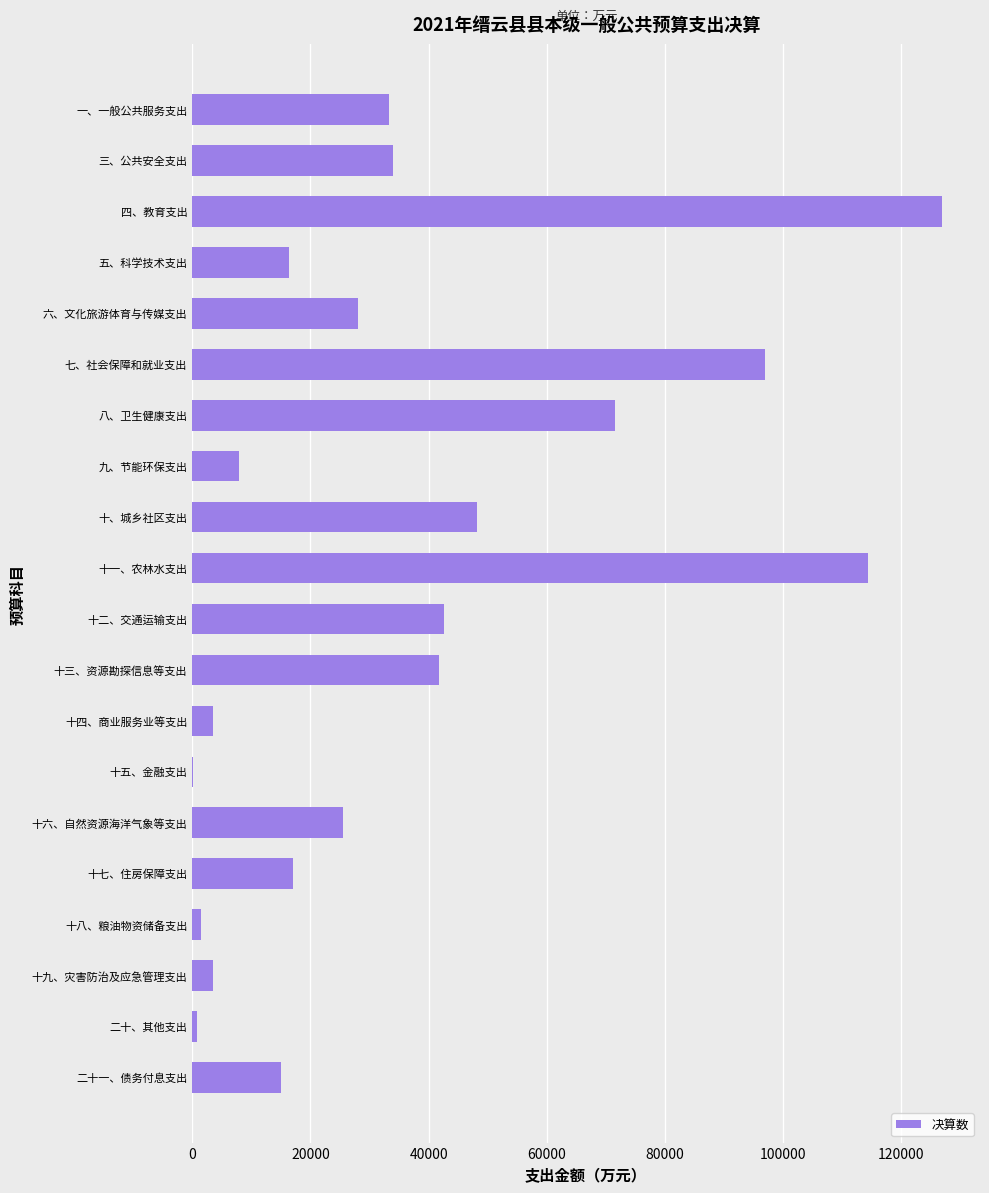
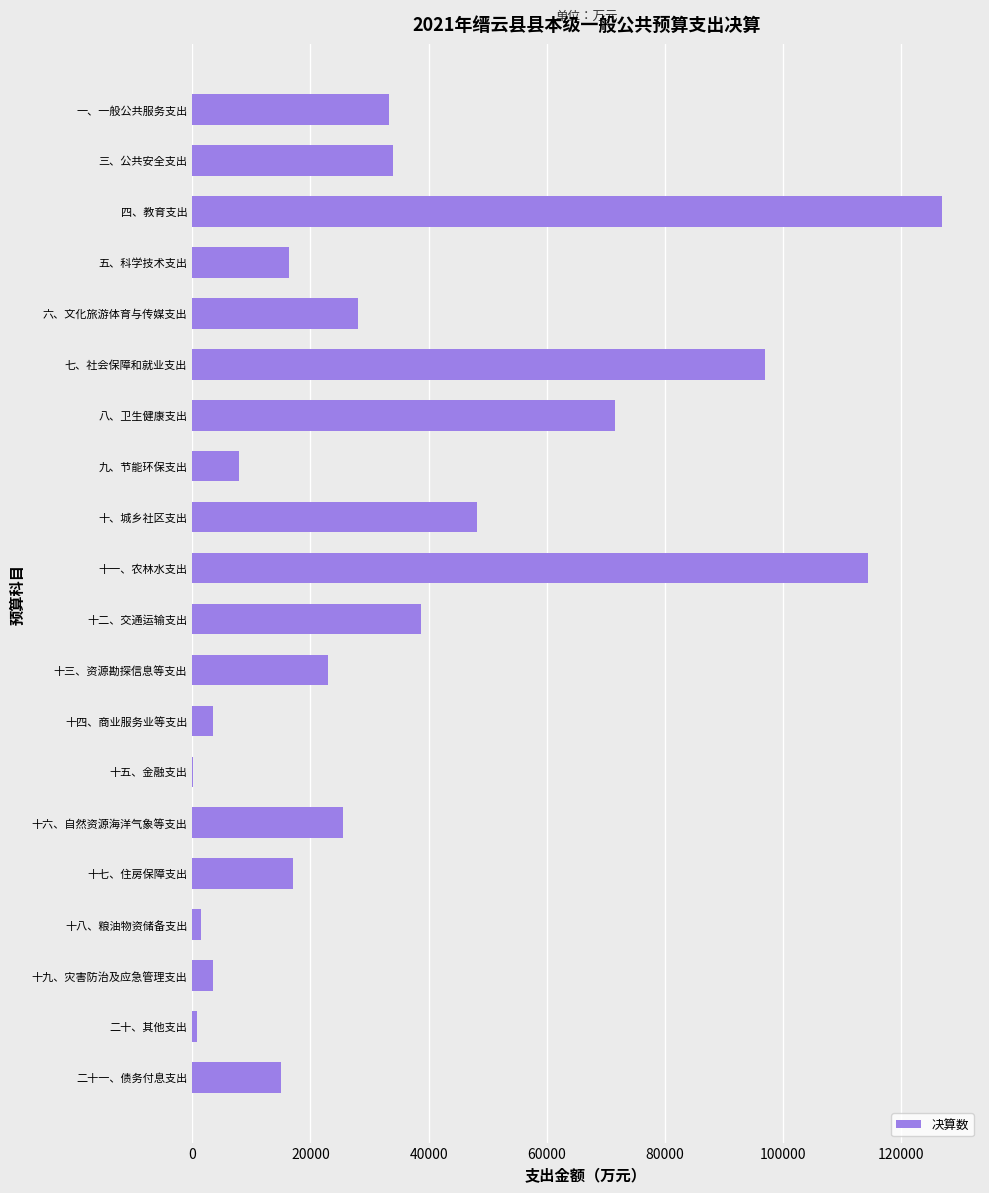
十二、交通运输支出: 43000 -> 39000
十三、资源勘探信息等支出: 42000 -> 23000
